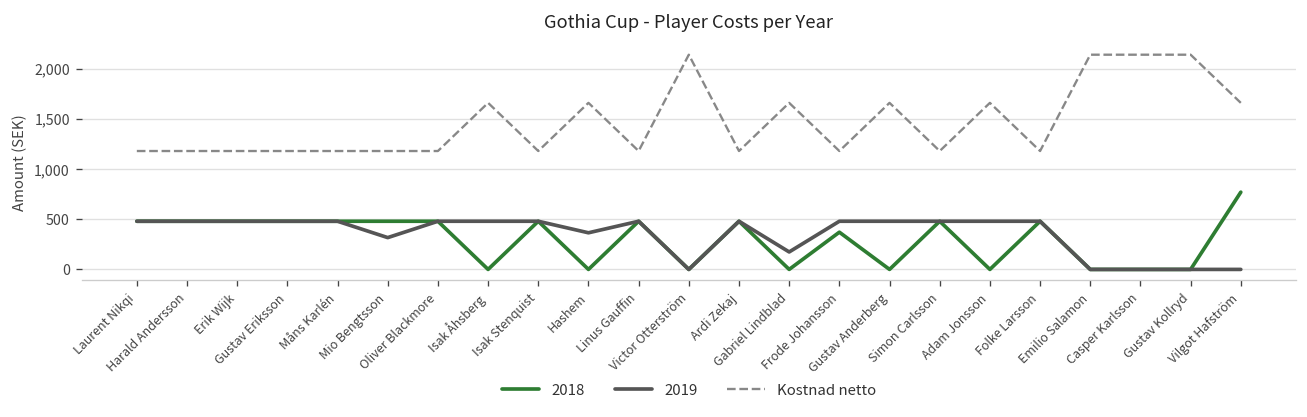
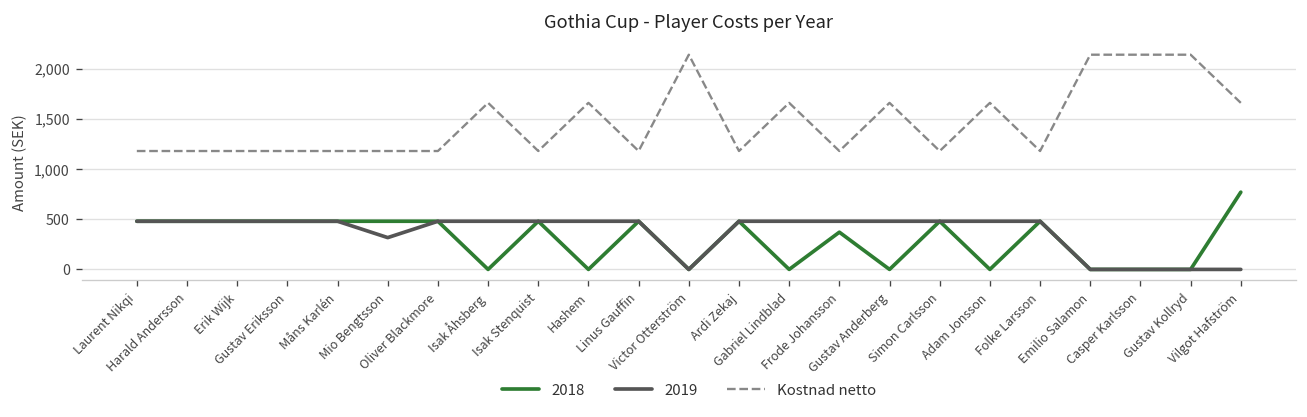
2019, Hashem: 400 -> 500
2019, Gabriel Lindblad: 200 -> 500
